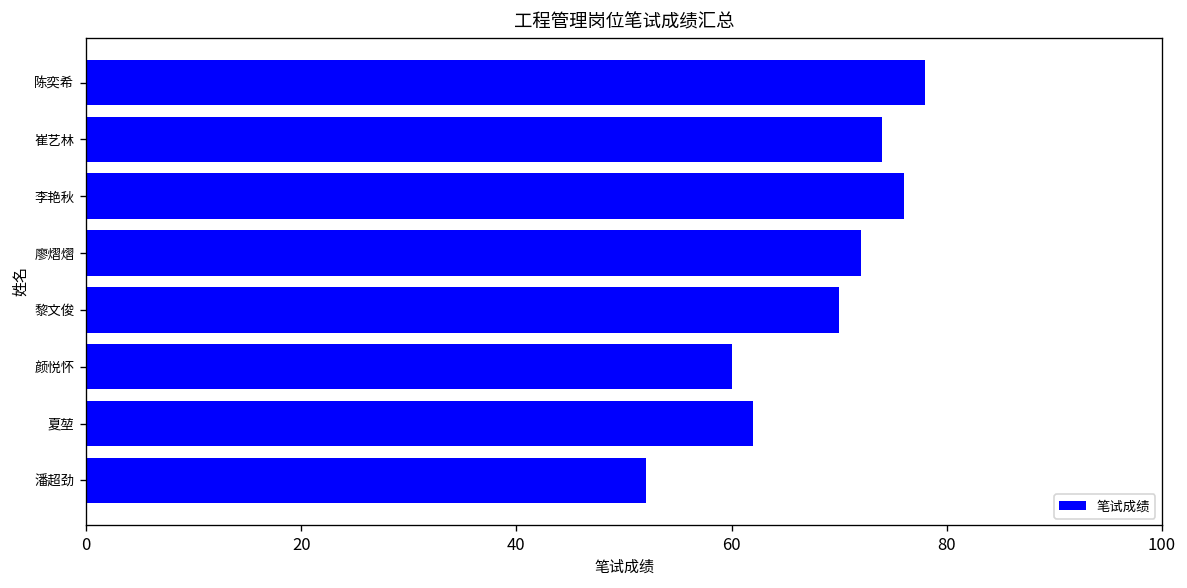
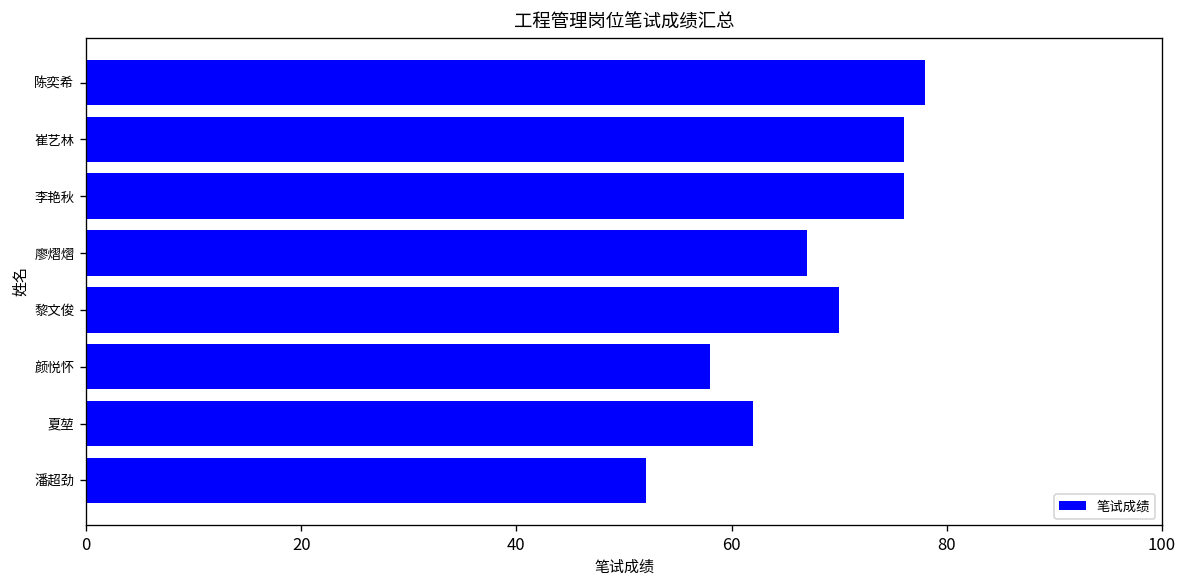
崔艺林: 74 -> 76
廖熠熠: 72 -> 67
颜悦怀: 60 -> 58
